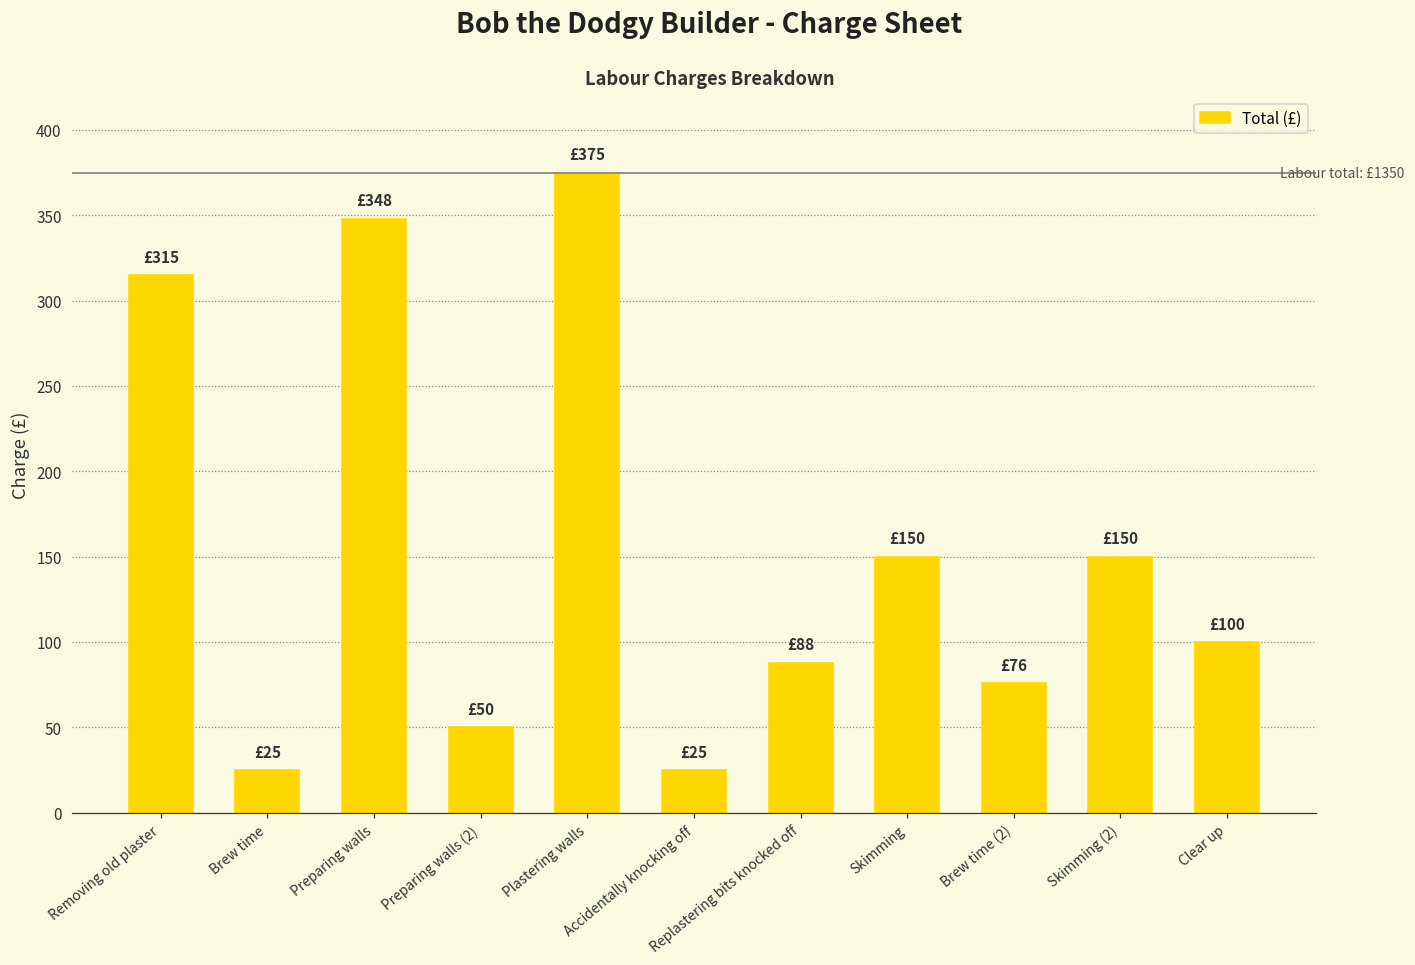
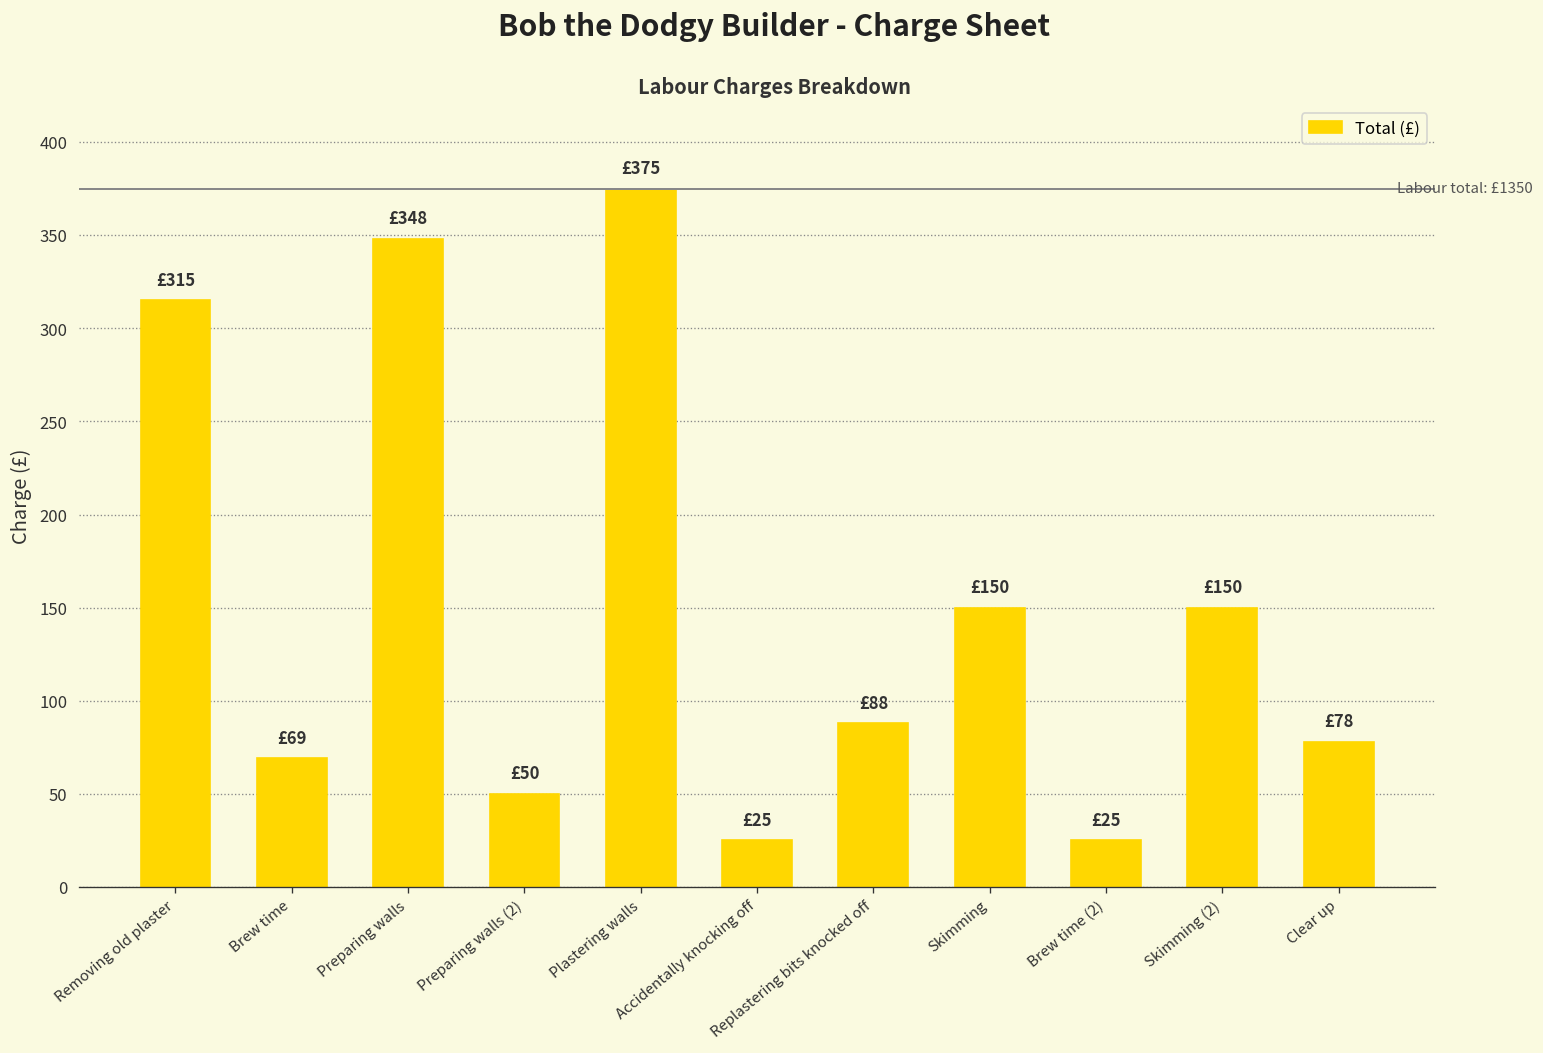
Brew time: £25 -> £69
Brew time (2): £76 -> £25
Clear up: £100 -> £78
